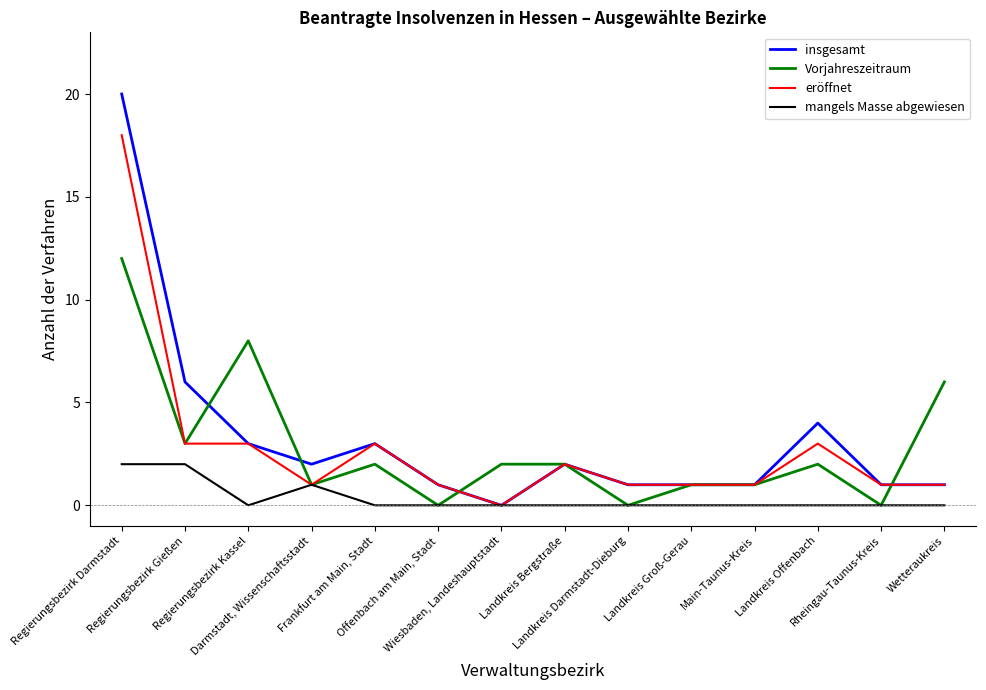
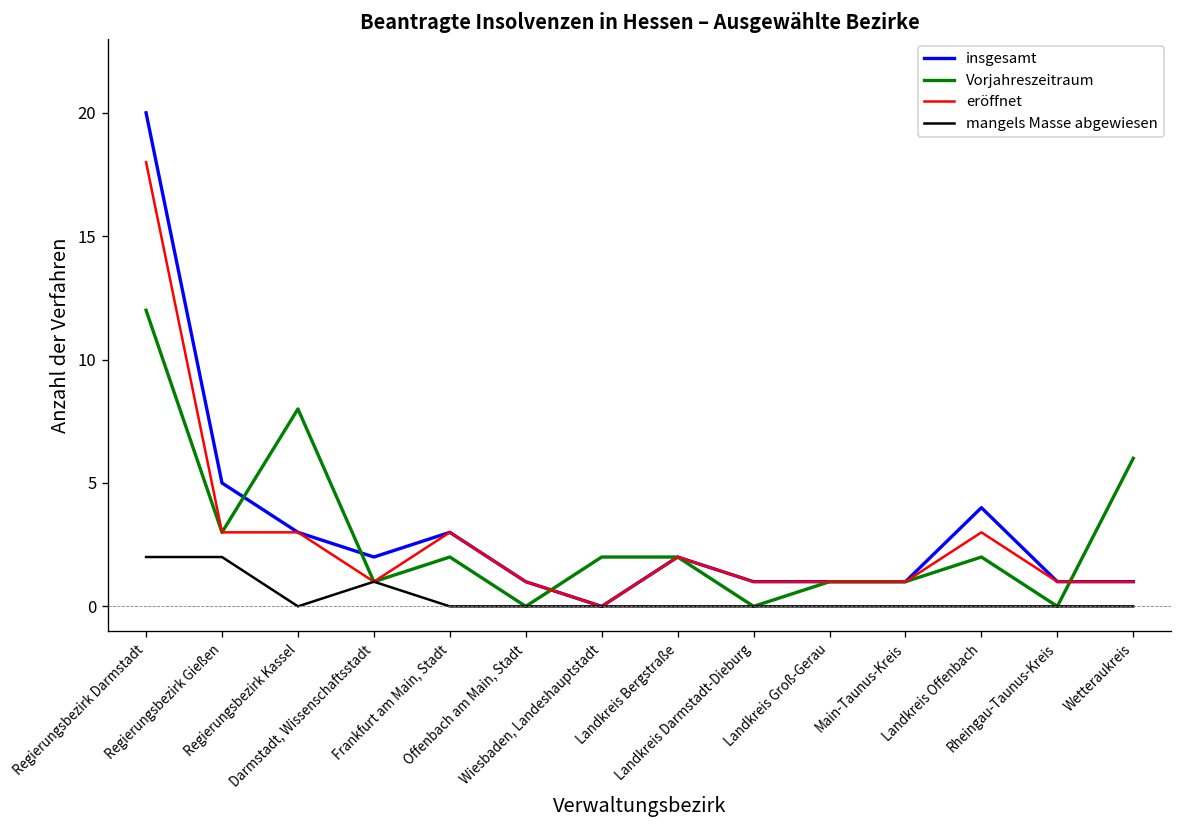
insgesamt, Regierungsbezirk Gießen: 6 -> 5
